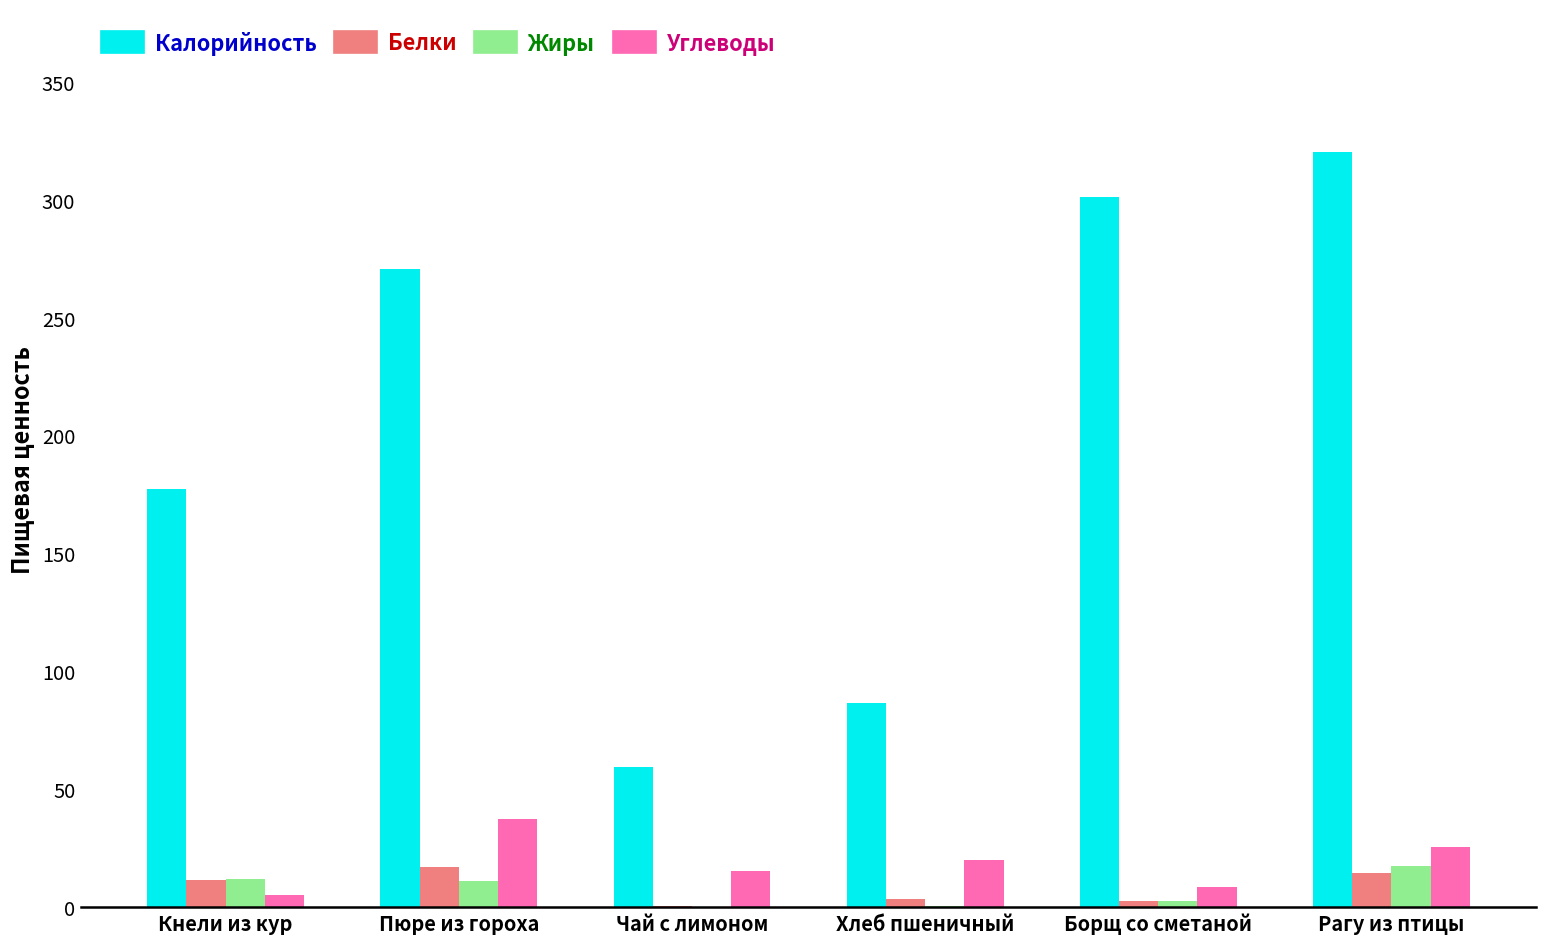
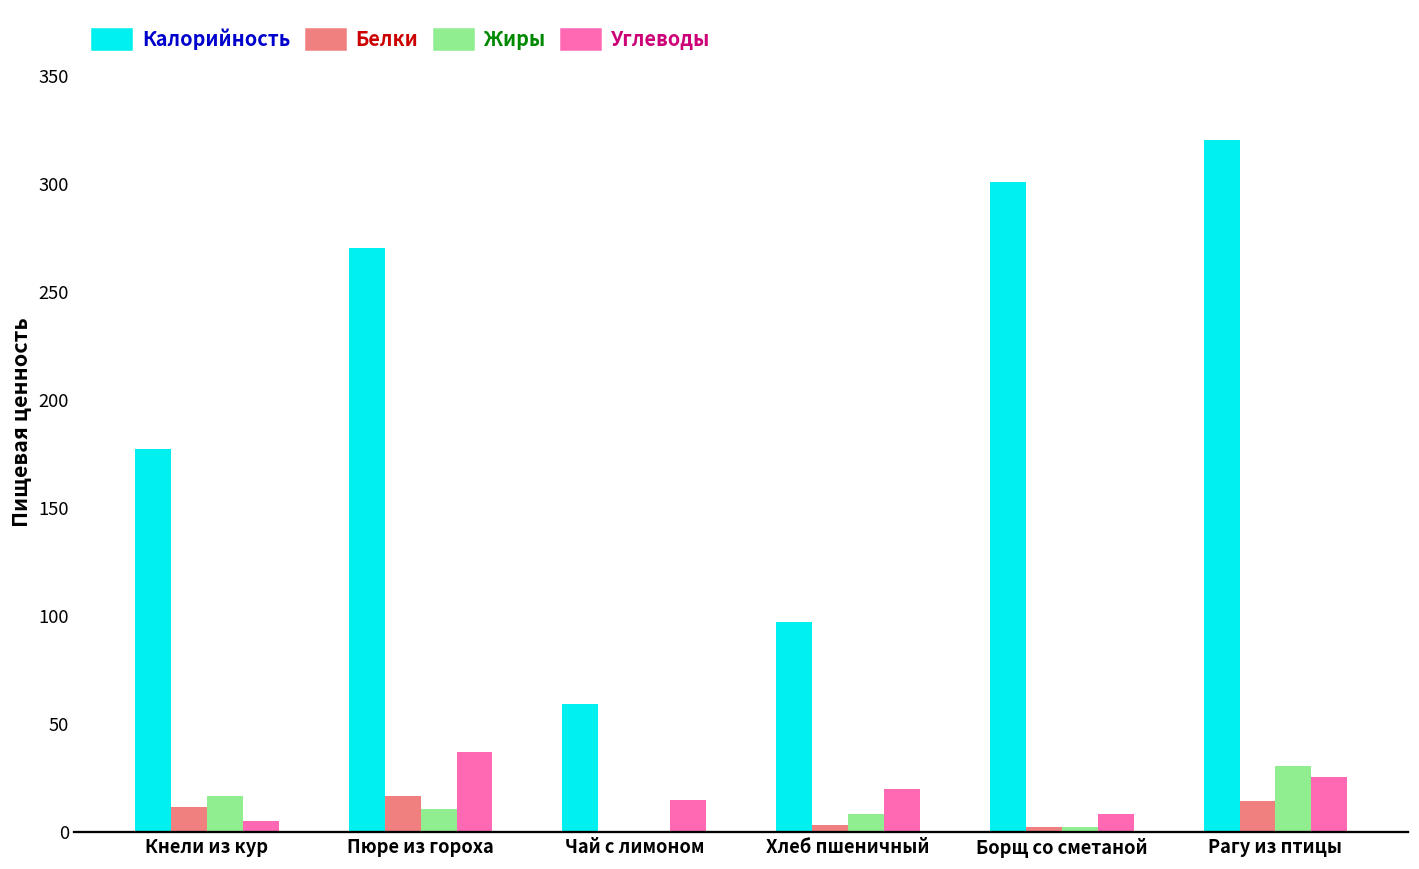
Жиры, Кнели из кур: 12 -> 17
Калорийность, Хлеб пшеничный: 87 -> 97
Жиры, Хлеб пшеничный: 0 -> 9
Жиры, Рагу из птицы: 18 -> 30
